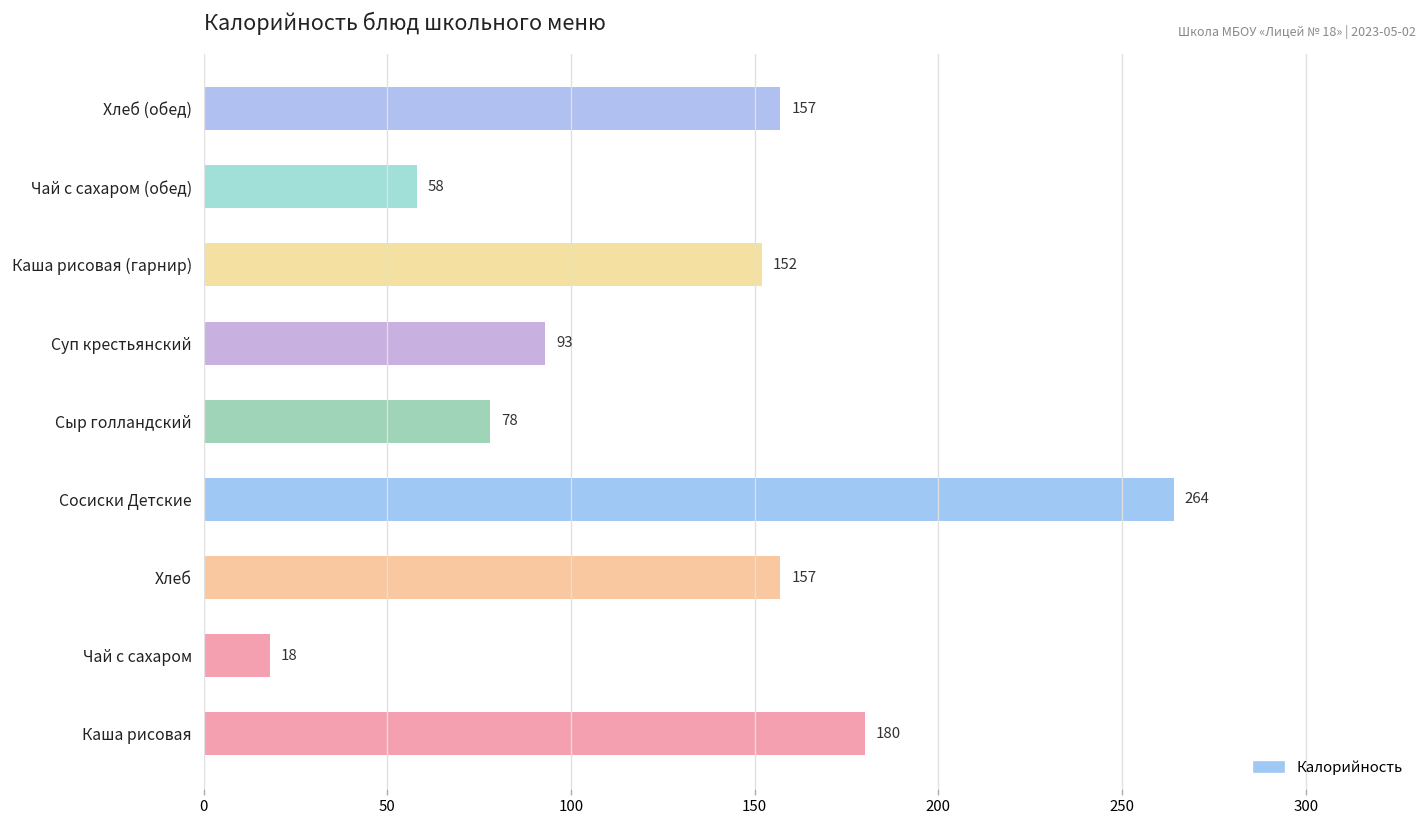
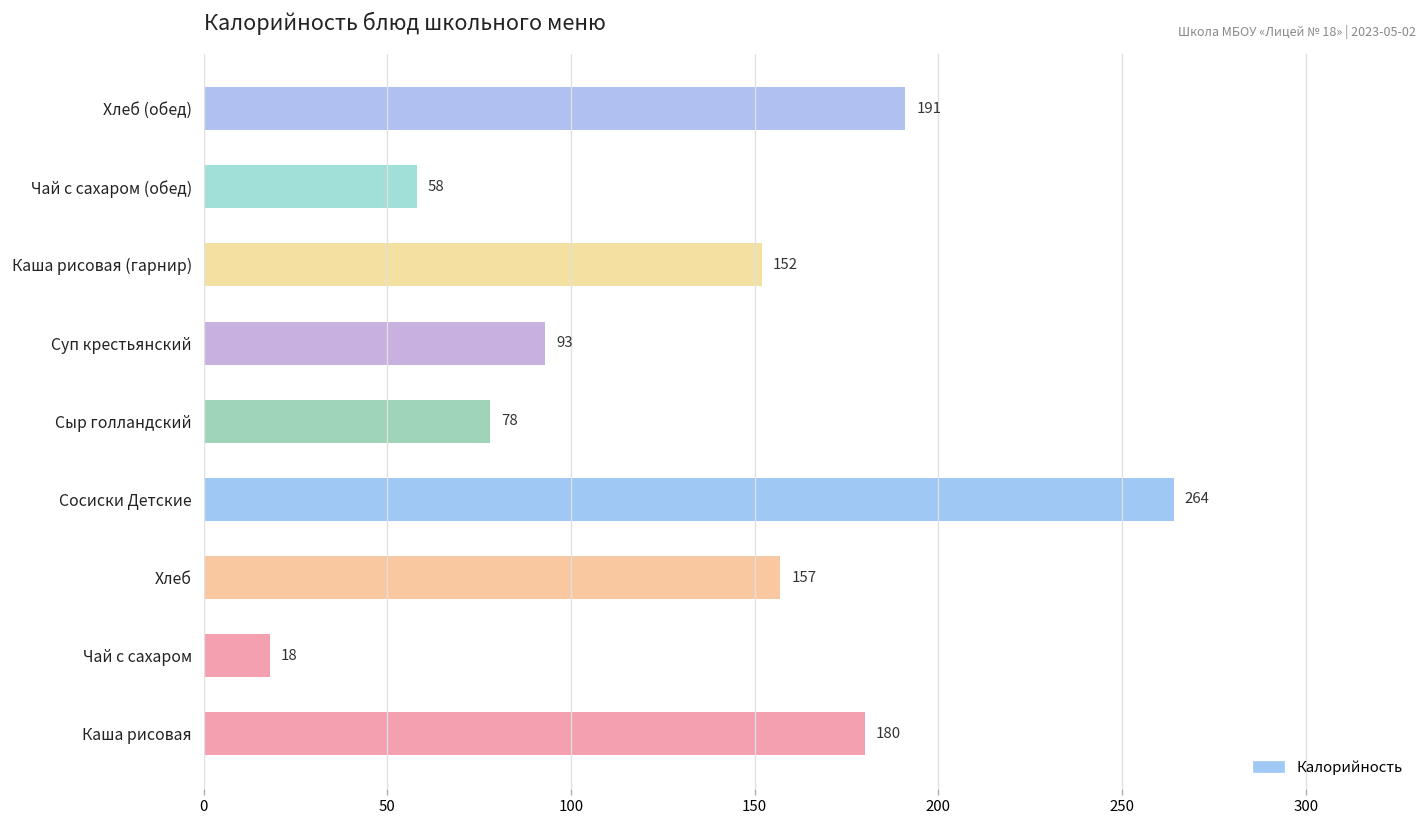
Хлеб (обед): 157 -> 191
